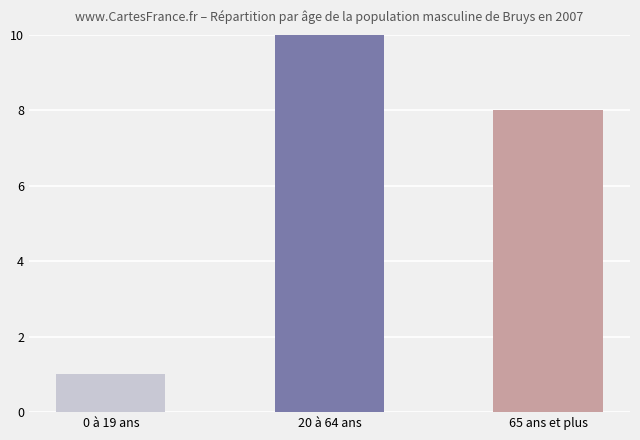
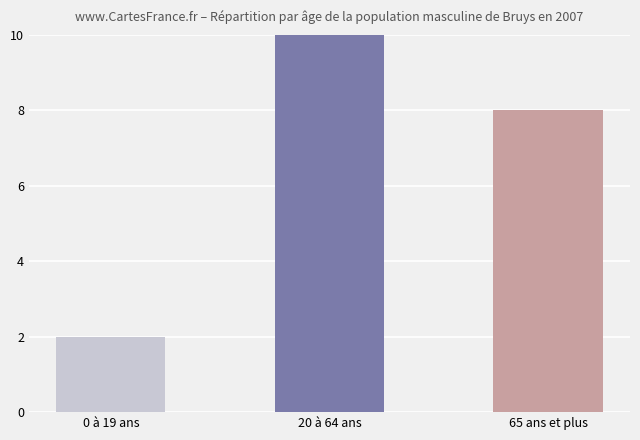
0 à 19 ans: 1 -> 2
